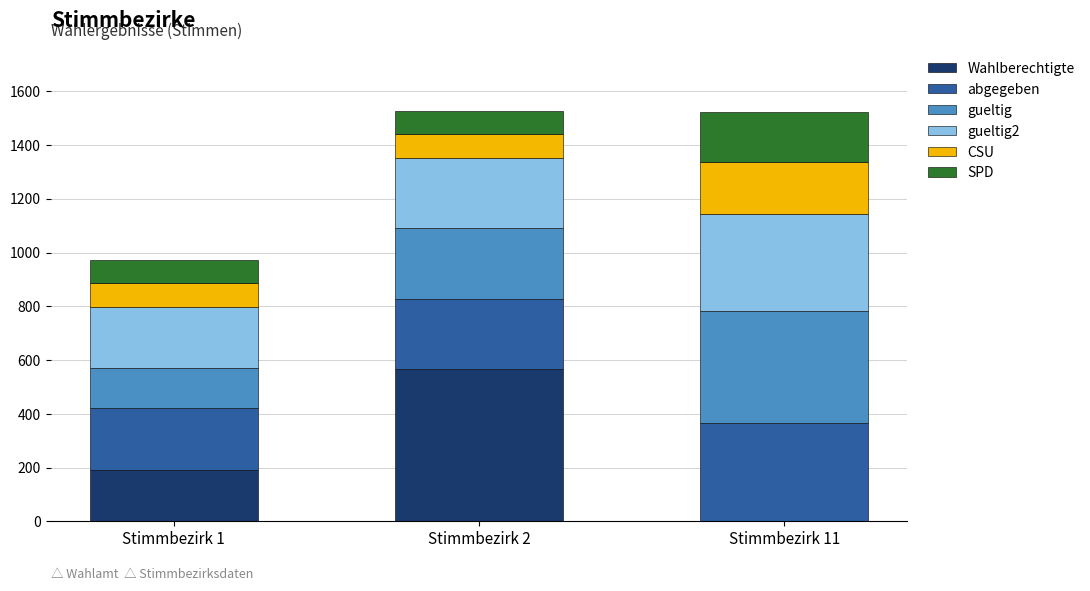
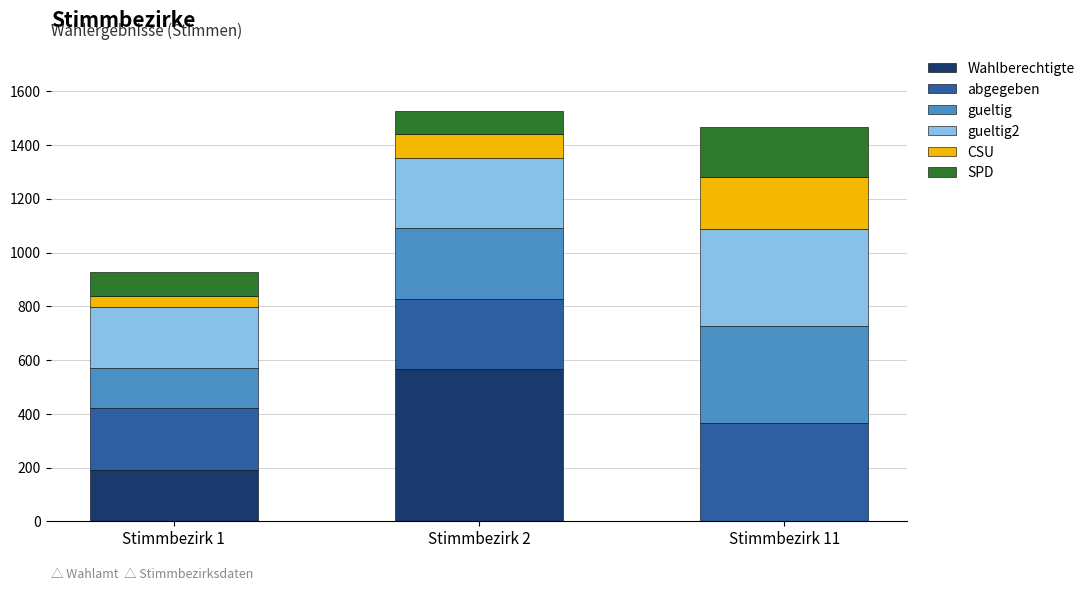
CSU, Stimmbezirk 1: 90 -> 40
gueltig, Stimmbezirk 11: 420 -> 360
